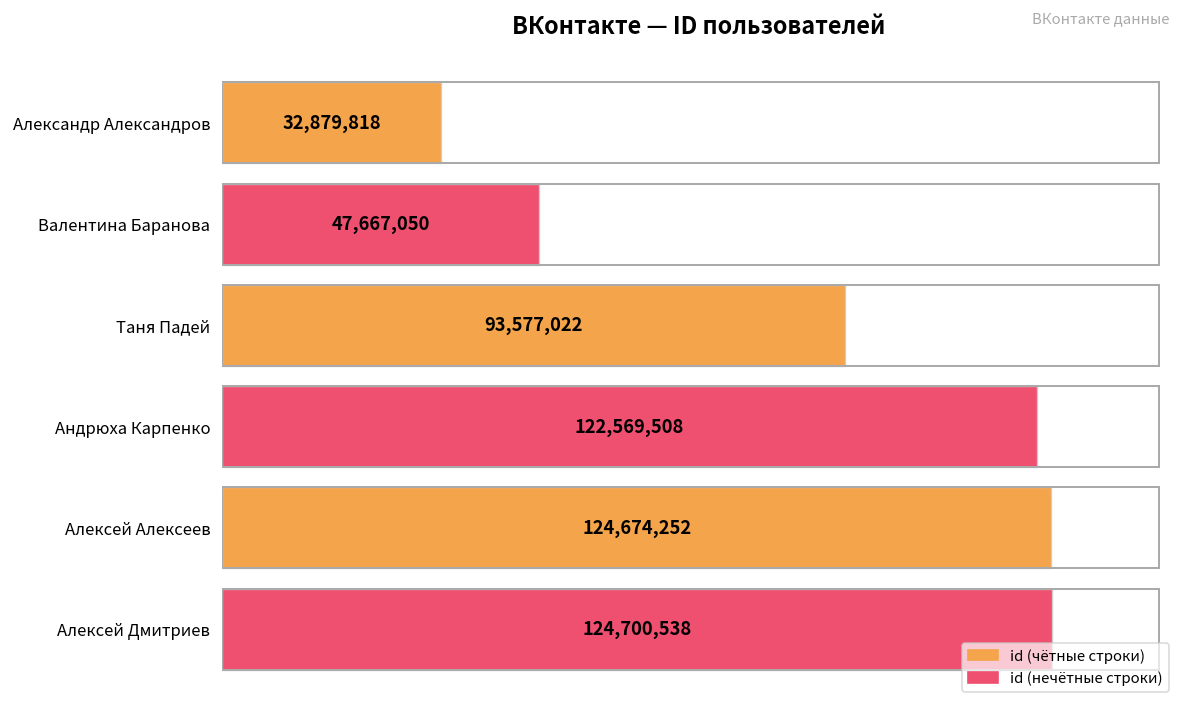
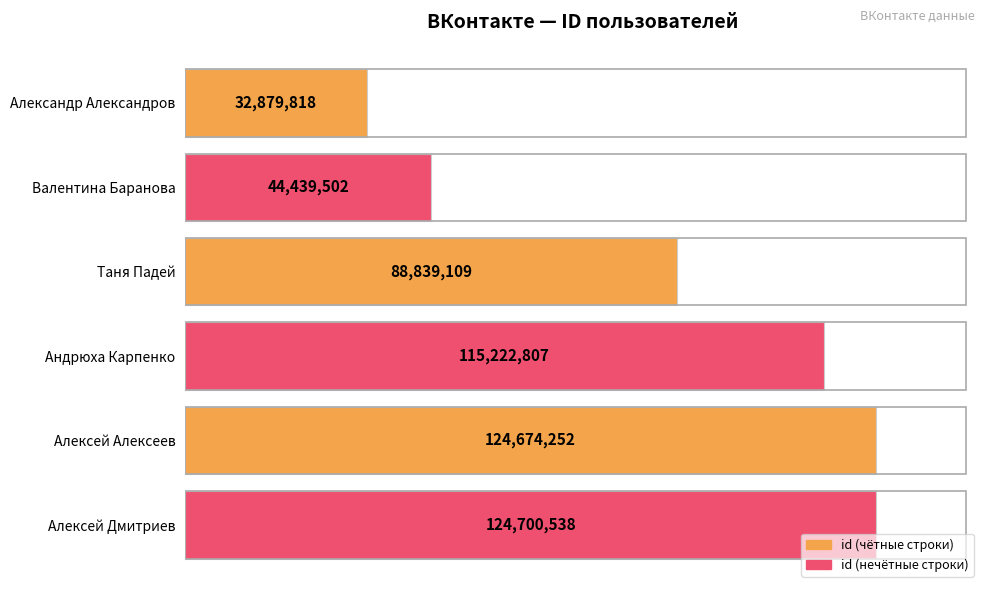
Валентина Баранова: 47,667,050 -> 44,439,502
Таня Падей: 93,577,022 -> 88,839,109
Андрюха Карпенко: 122,569,508 -> 115,222,807
